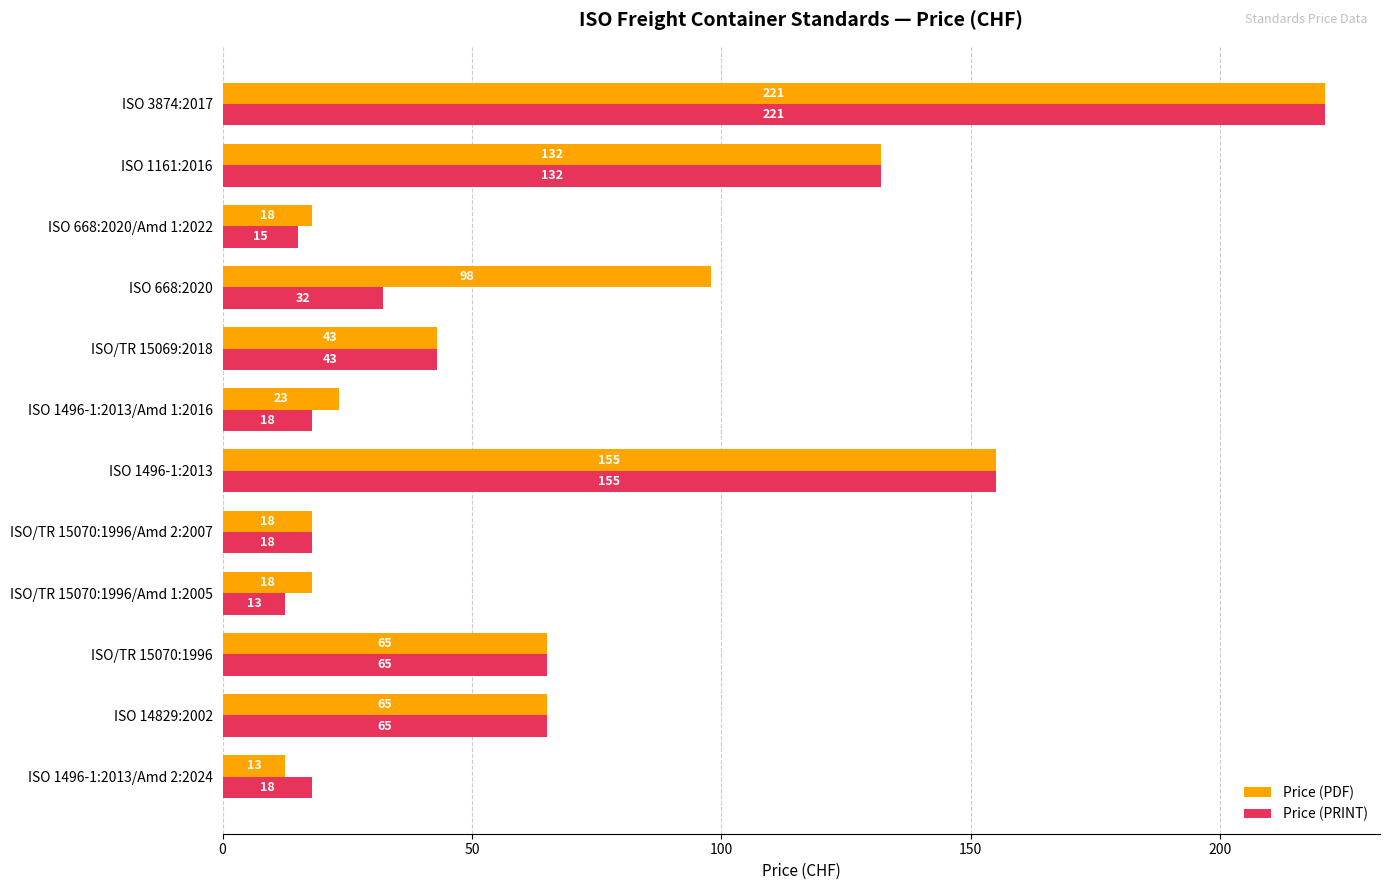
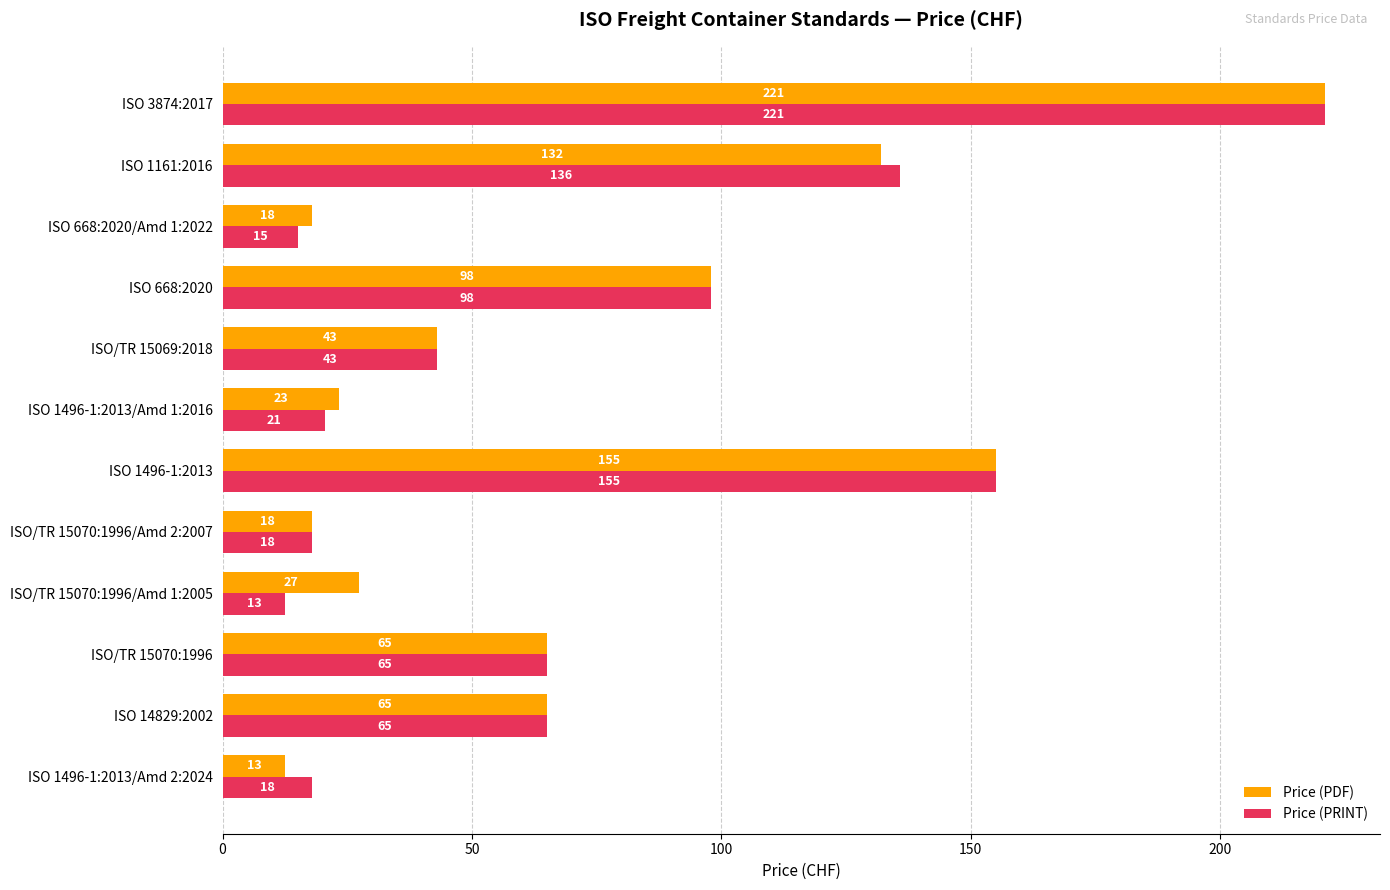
Price (PRINT), ISO 1161:2016: 132 -> 136
Price (PRINT), ISO 668:2020: 32 -> 98
Price (PRINT), ISO 1496-1:2013/Amd 1:2016: 18 -> 21
Price (PDF), ISO/TR 15070:1996/Amd 1:2005: 18 -> 27
